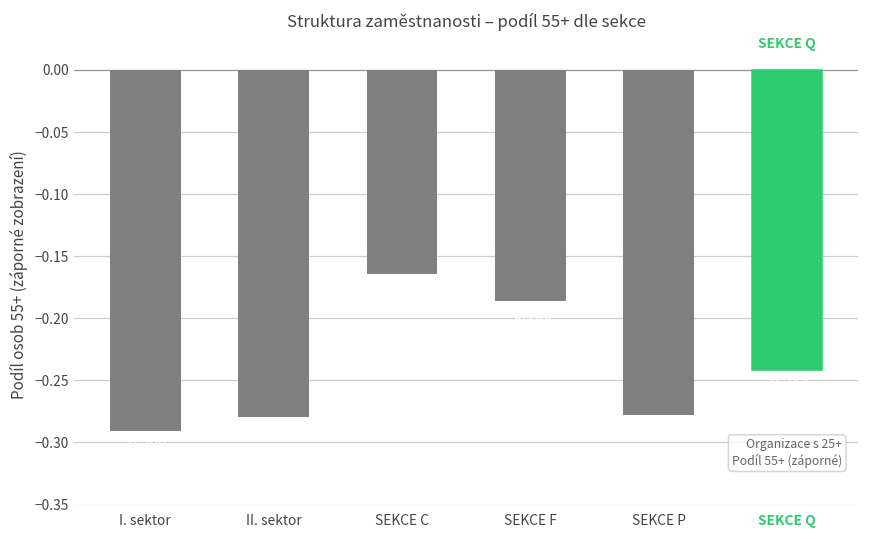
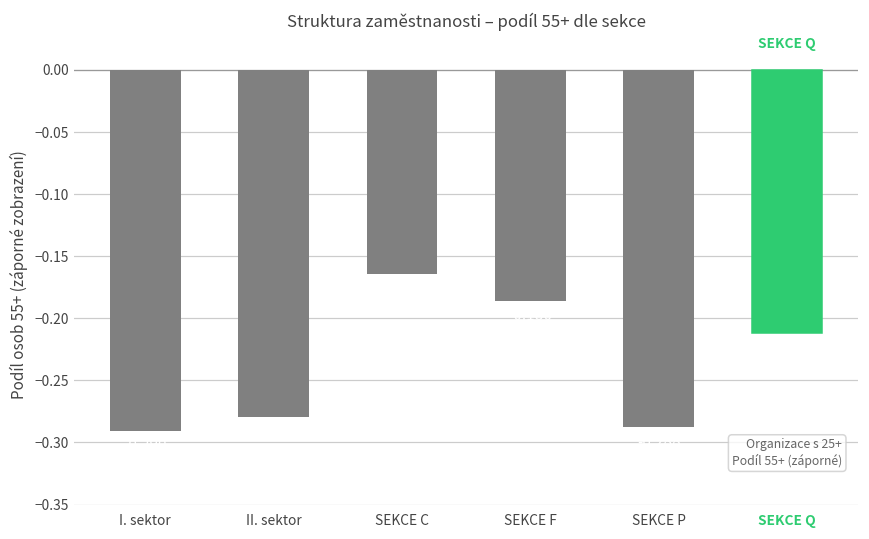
SEKCE P: -0.278 -> -0.288
SEKCE Q: -0.242 -> -0.212
